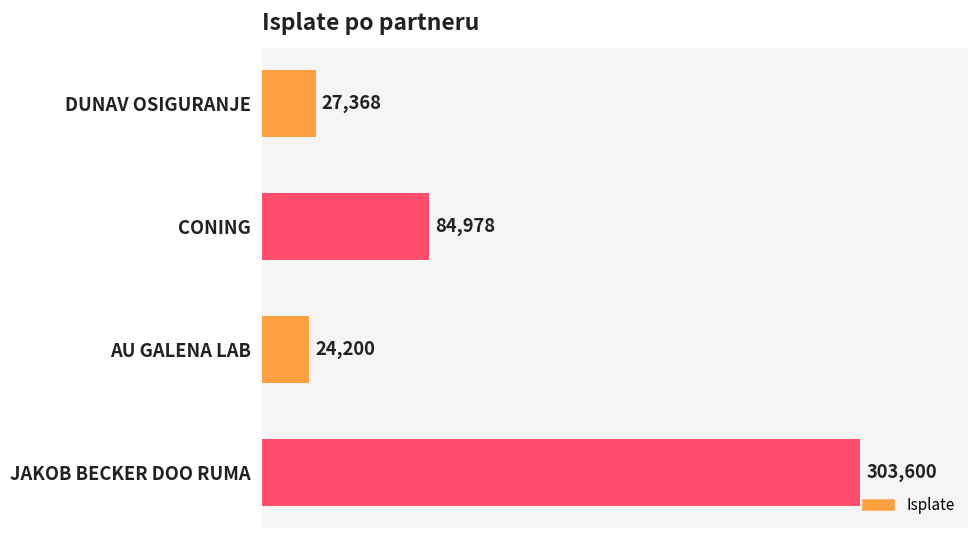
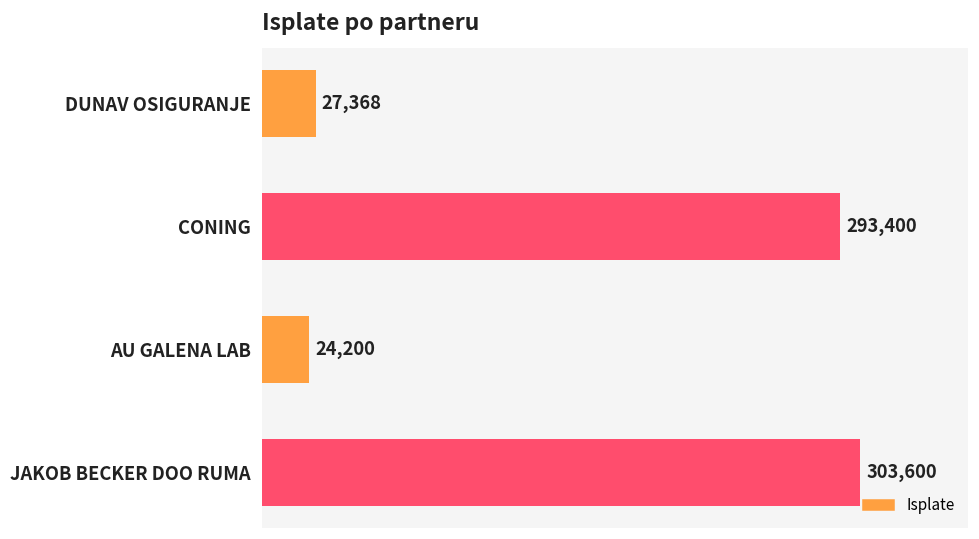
CONING: 84,978 -> 293,400
